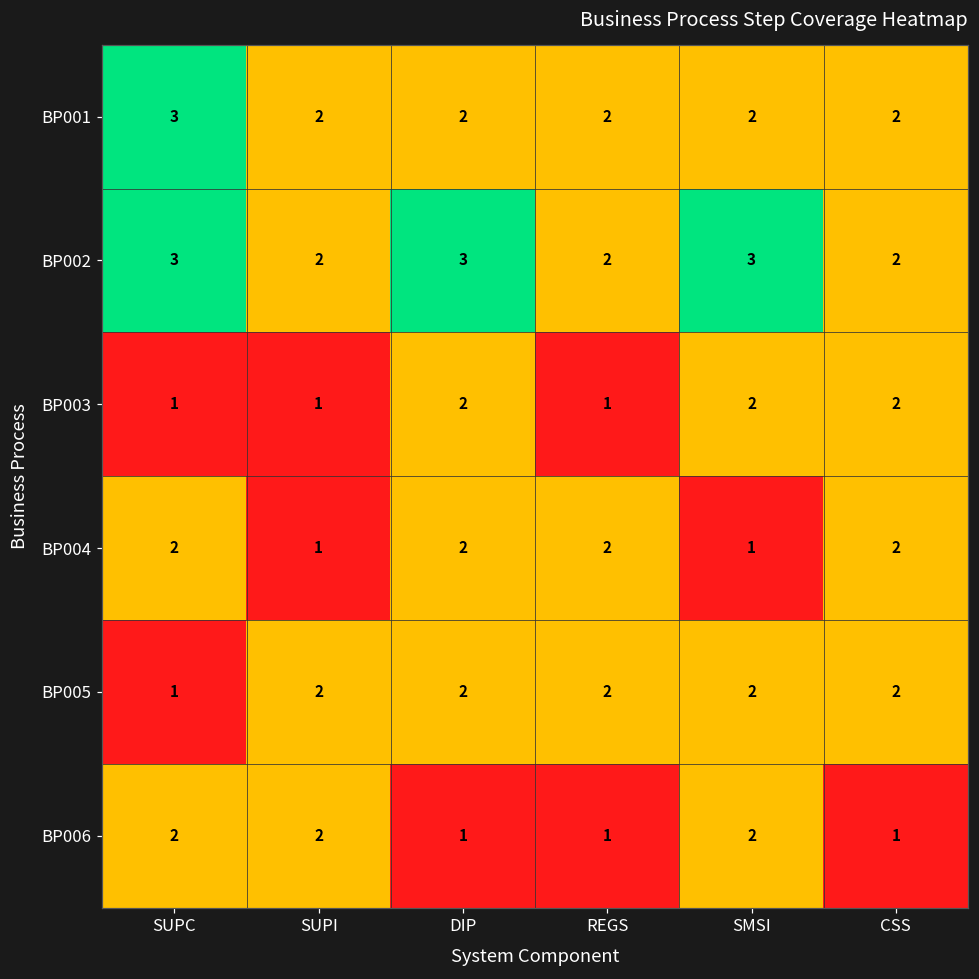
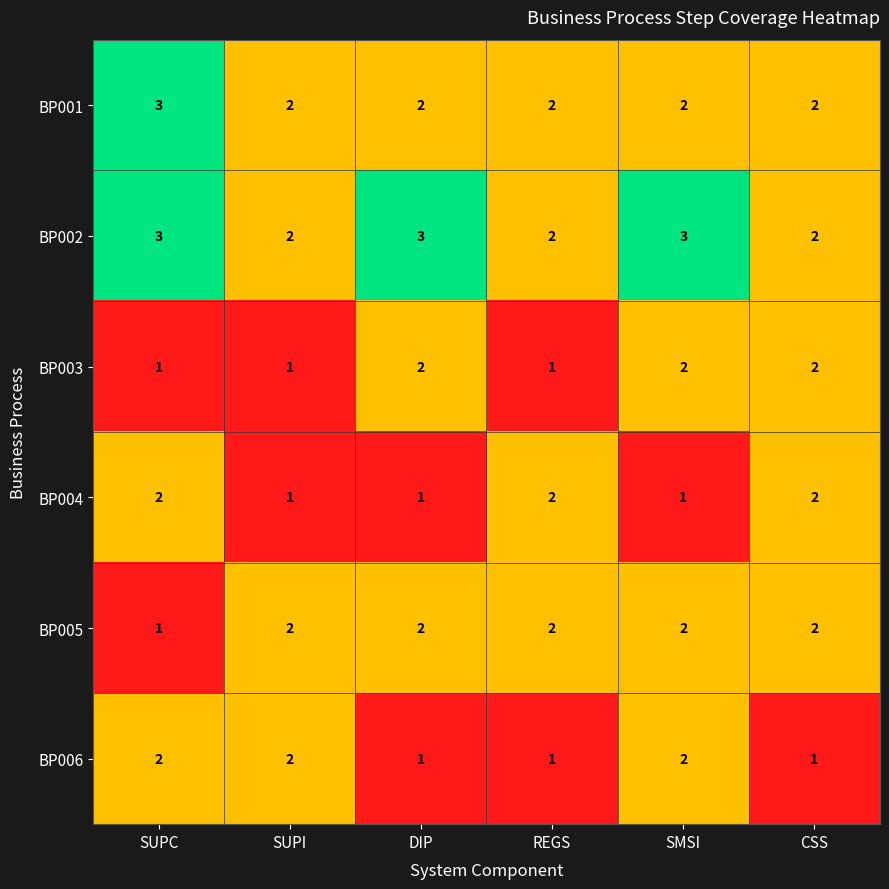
BP004, DIP: 2 -> 1
